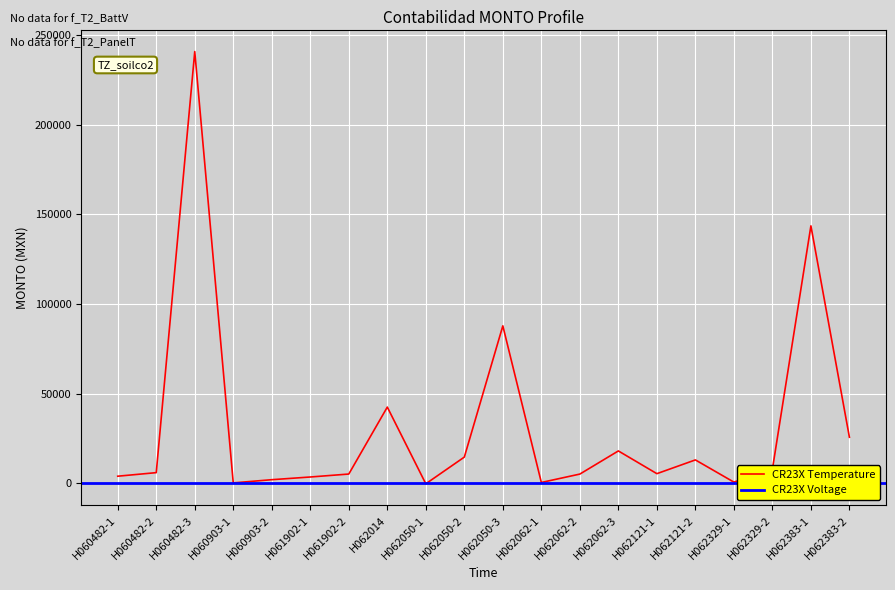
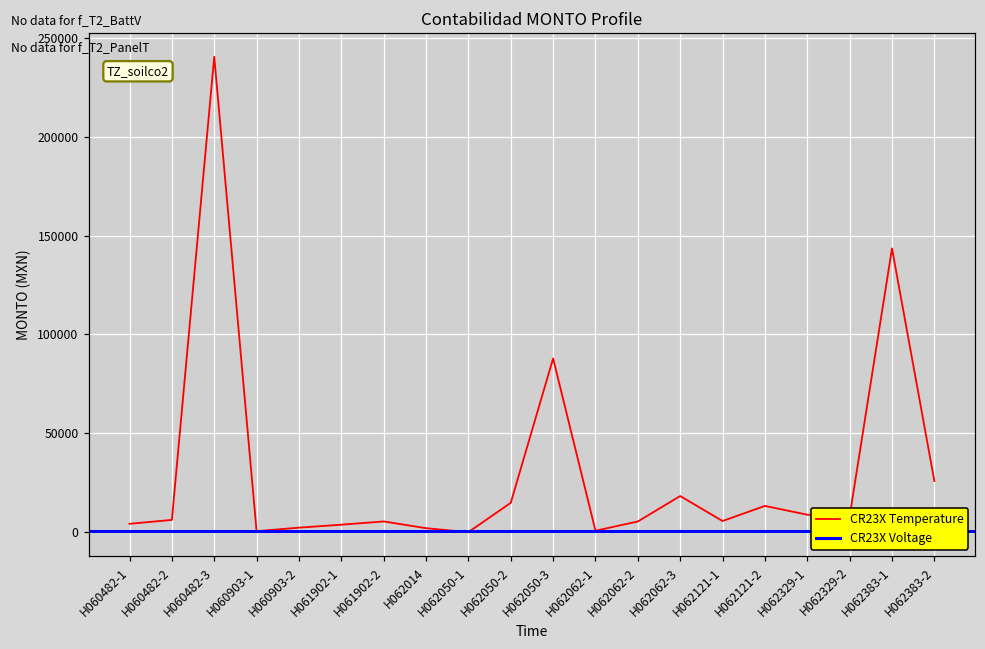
H062014: 42000 -> 2000
H062329-1: 1000 -> 9000
